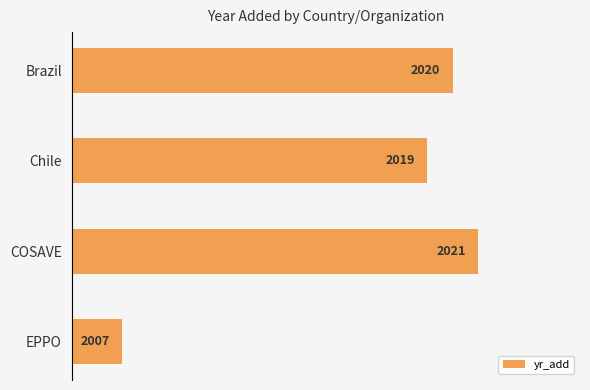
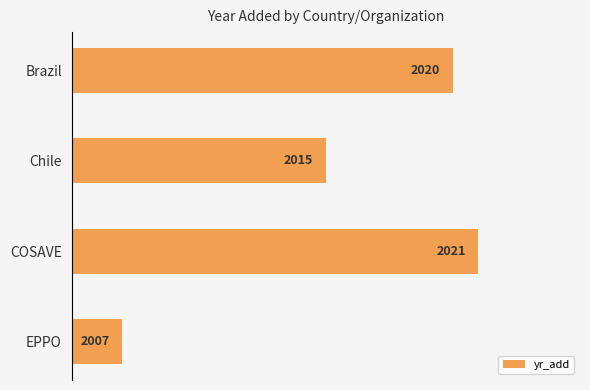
Chile: 2019 -> 2015
